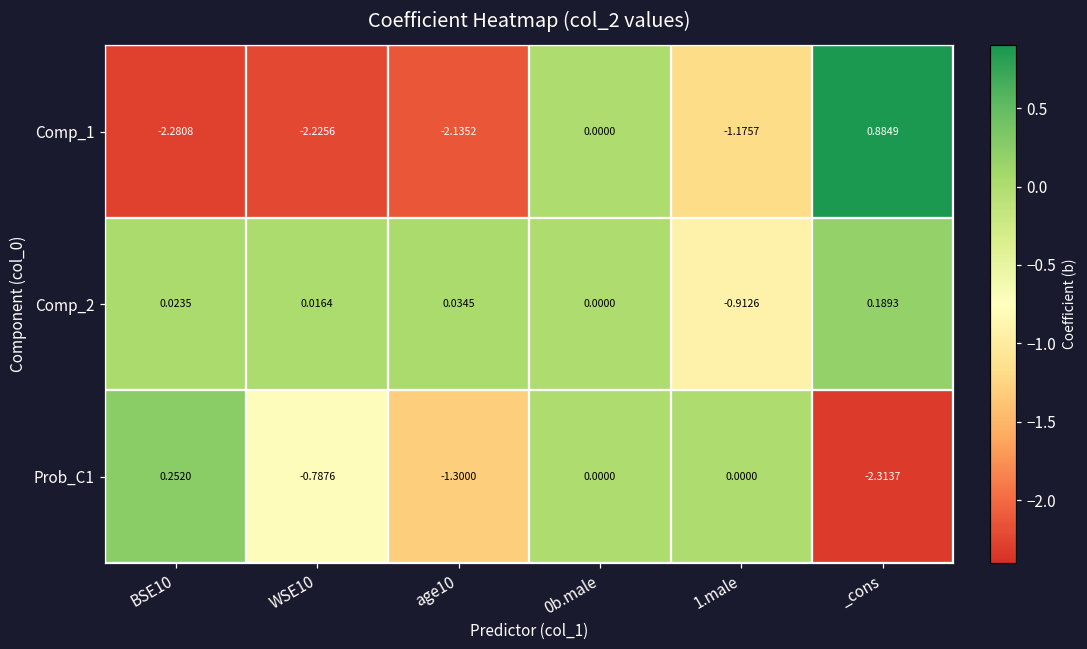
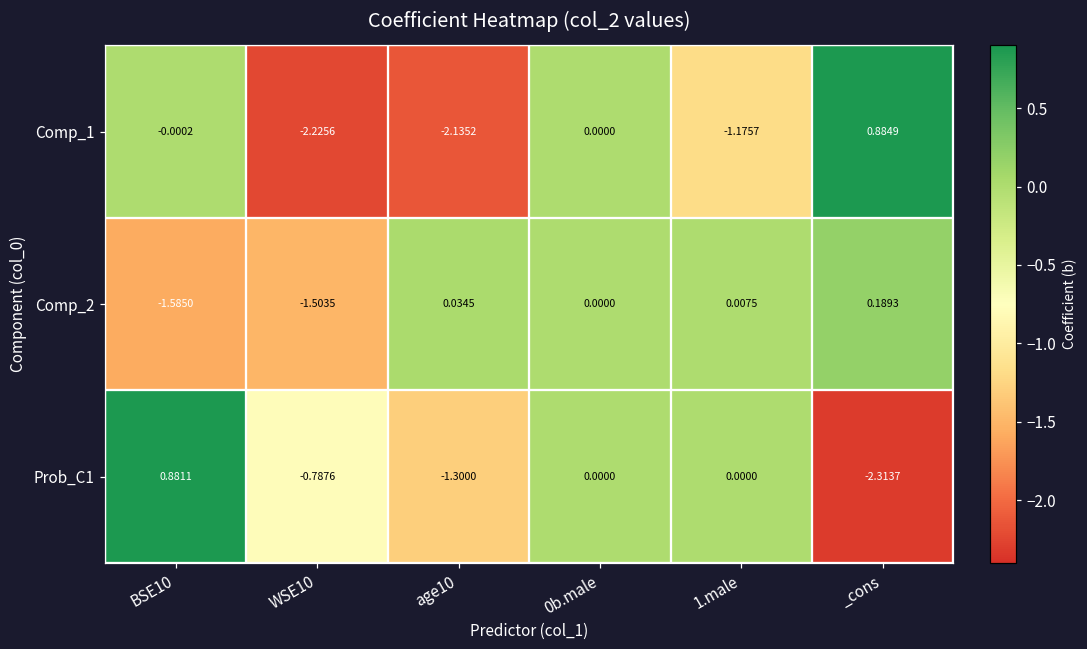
Comp_1, BSE10: -2.2808 -> -0.0002
Comp_2, BSE10: 0.0235 -> -1.5850
Comp_2, WSE10: 0.0164 -> -1.5035
Comp_2, 1.male: -0.9126 -> 0.0075
Prob_C1, BSE10: 0.2520 -> 0.8811
